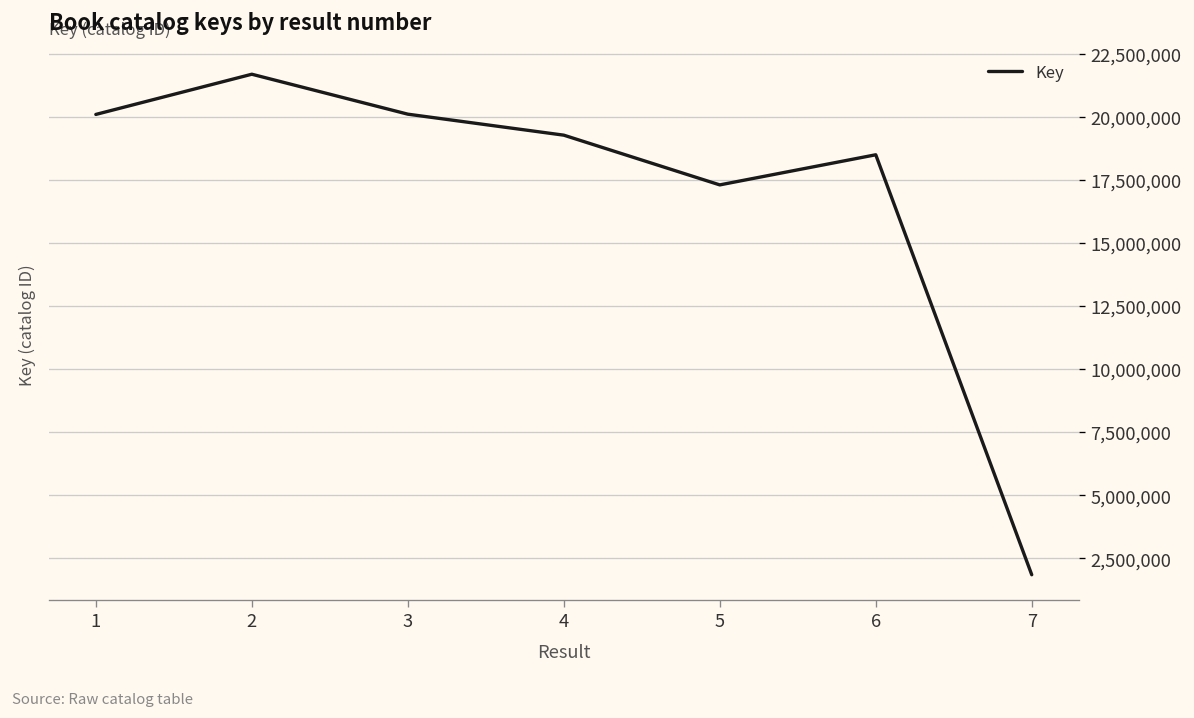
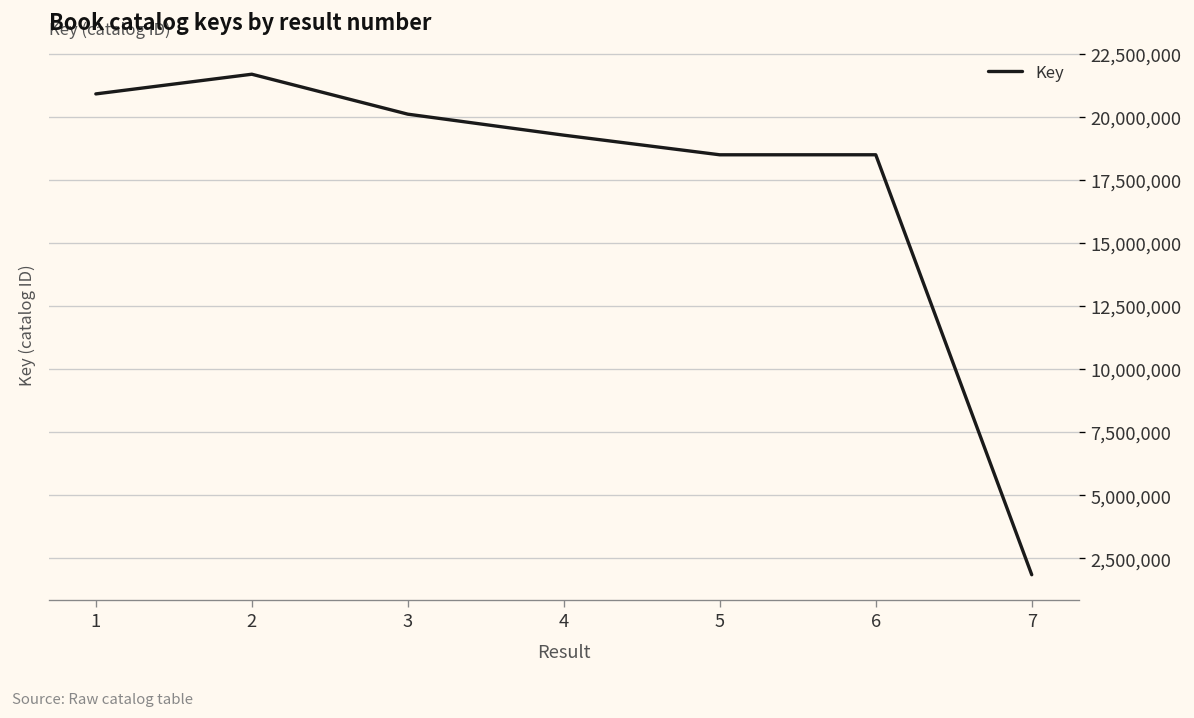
1: 20,100,000 -> 20,900,000
5: 17,300,000 -> 18,500,000
